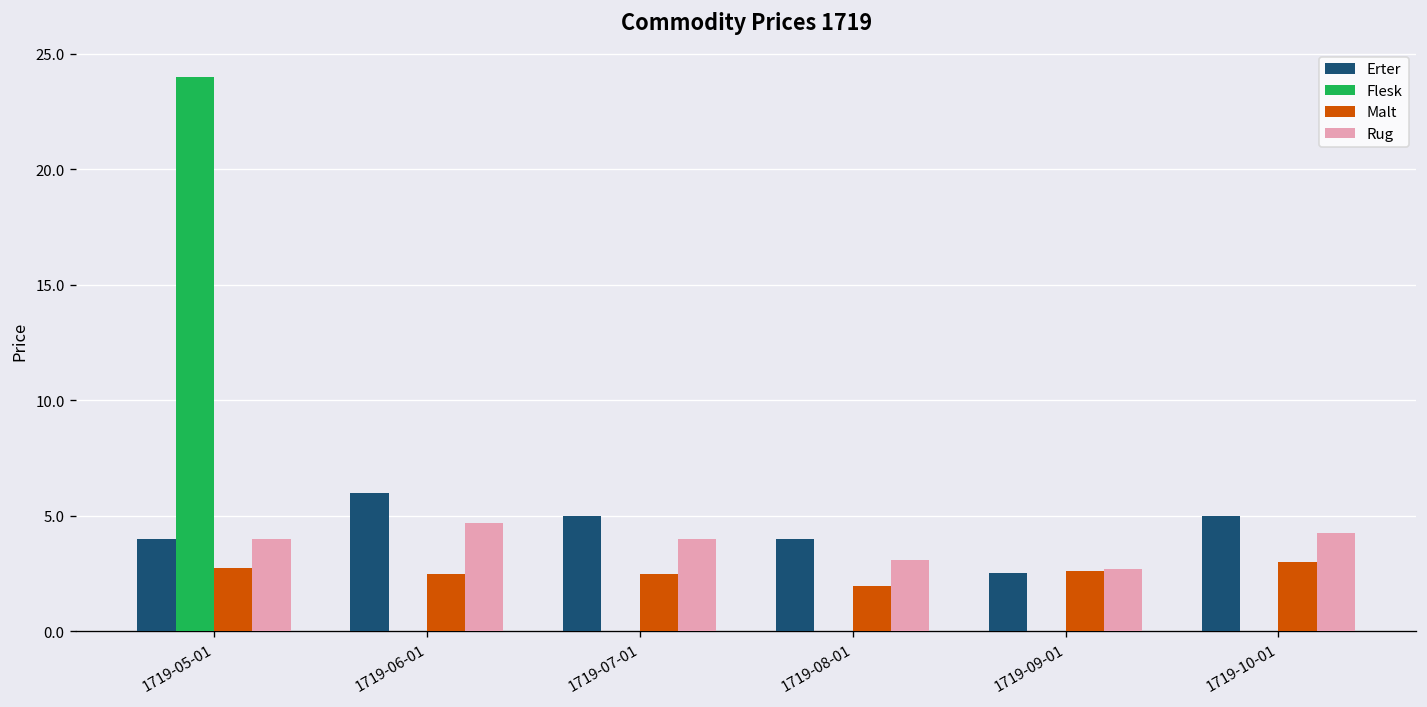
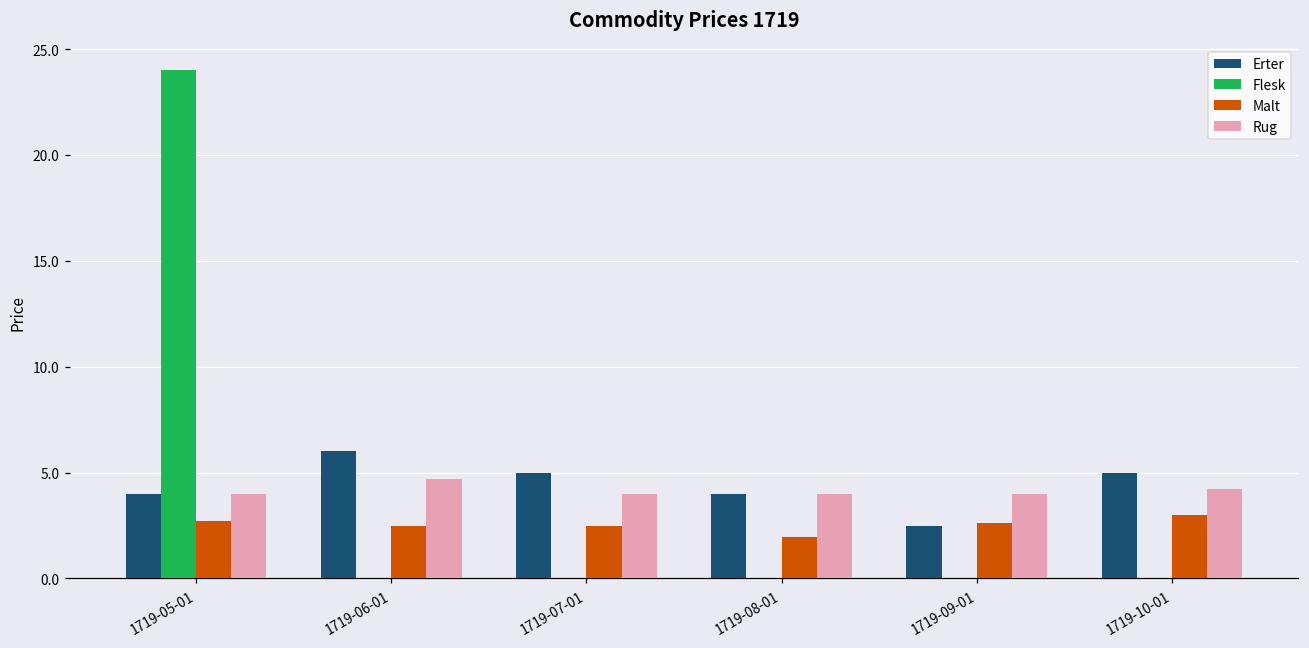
Rug, 1719-08-01: 3.1 -> 4.0
Rug, 1719-09-01: 2.7 -> 4.0
